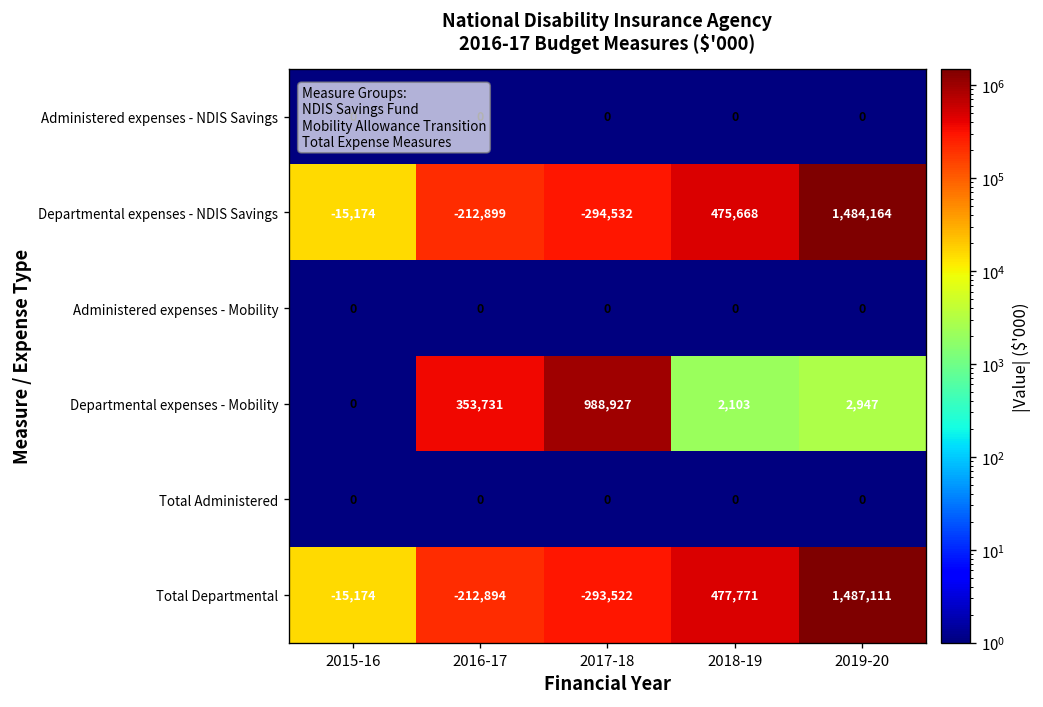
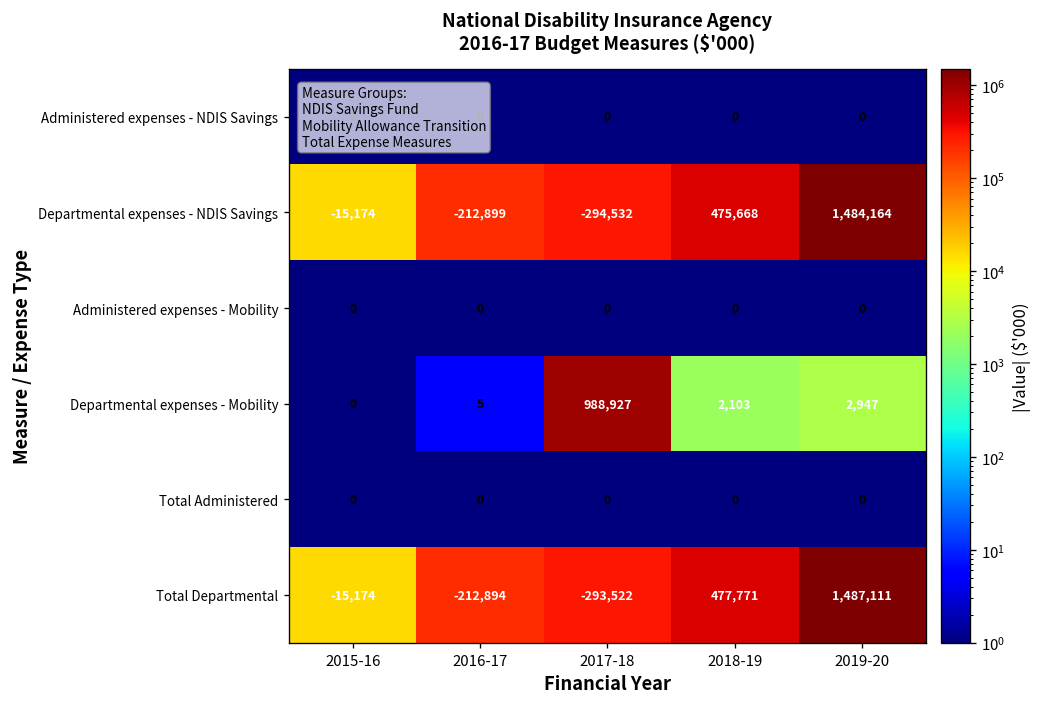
Departmental expenses - Mobility, 2016-17: 353,731 -> 5
